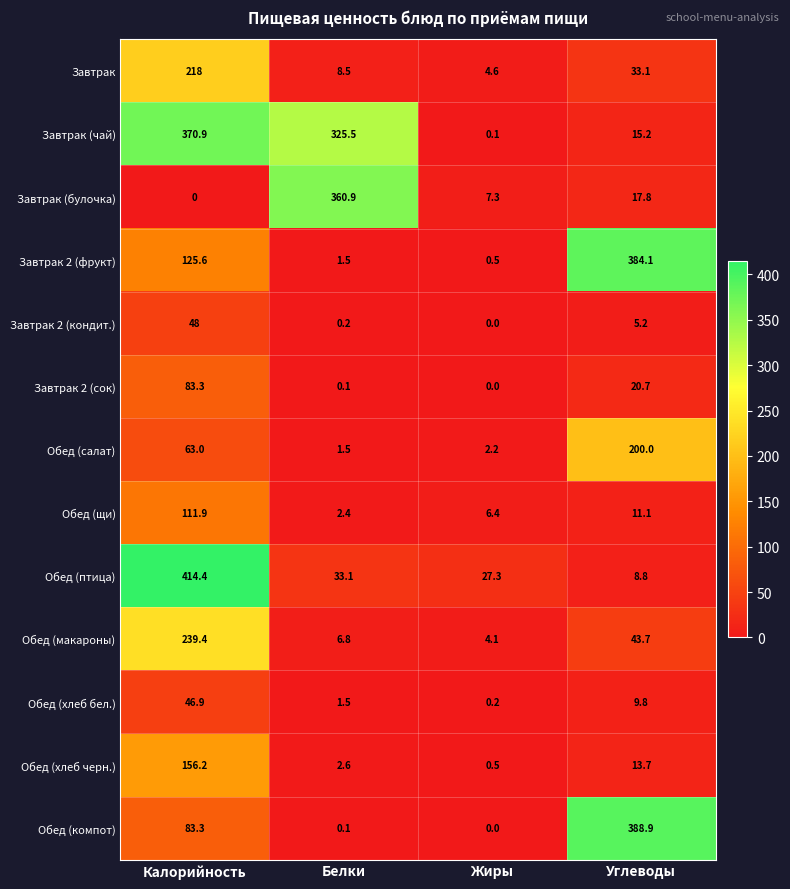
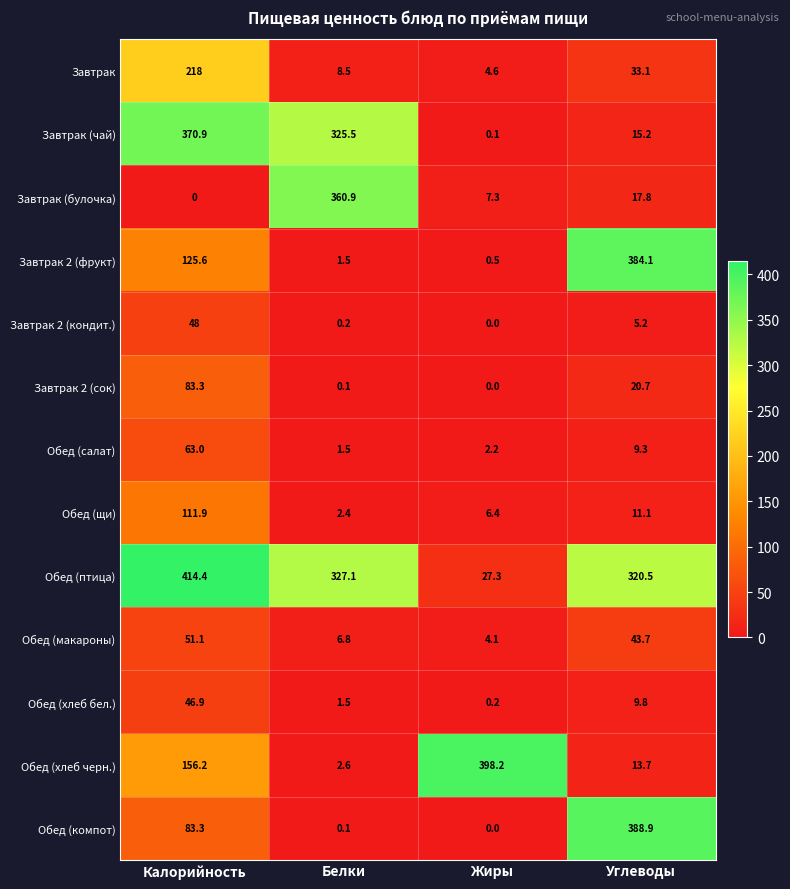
Обед (салат), Углеводы: 200.0 -> 9.3
Обед (птица), Белки: 33.1 -> 327.1
Обед (птица), Углеводы: 8.8 -> 320.5
Обед (макароны), Калорийность: 239.4 -> 51.1
Обед (хлеб черн.), Жиры: 0.5 -> 398.2
